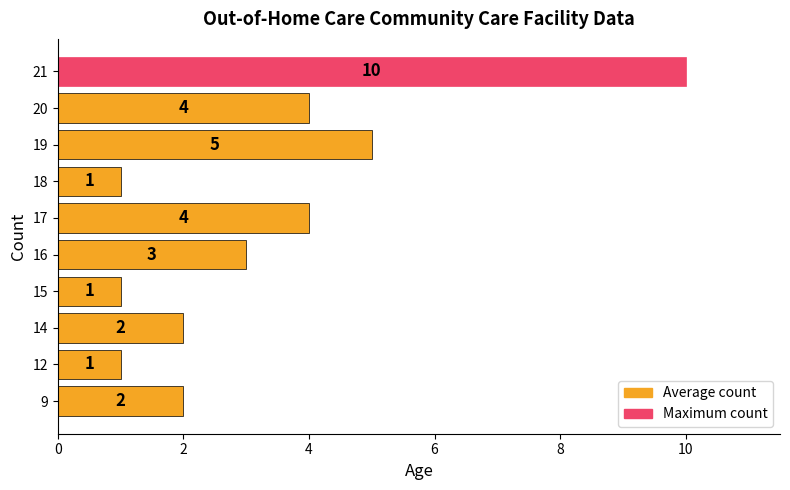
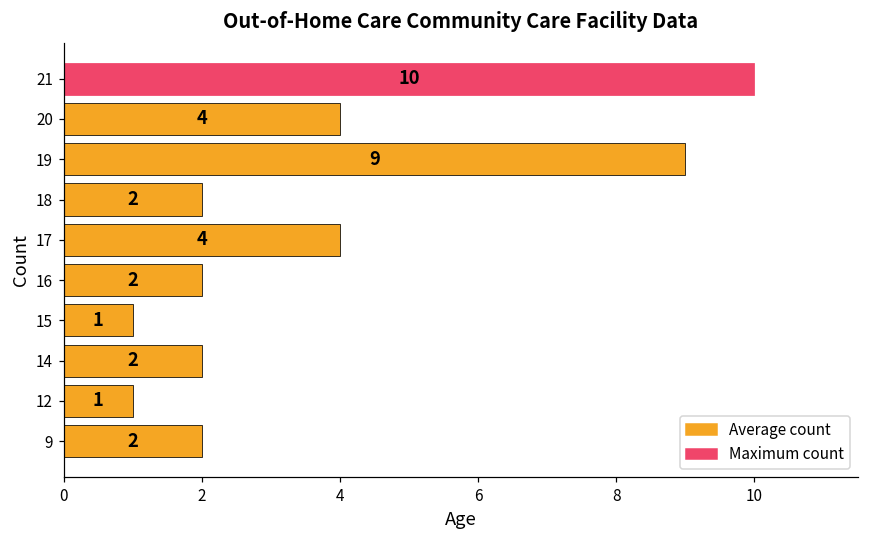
19: 5 -> 9
18: 1 -> 2
16: 3 -> 2
